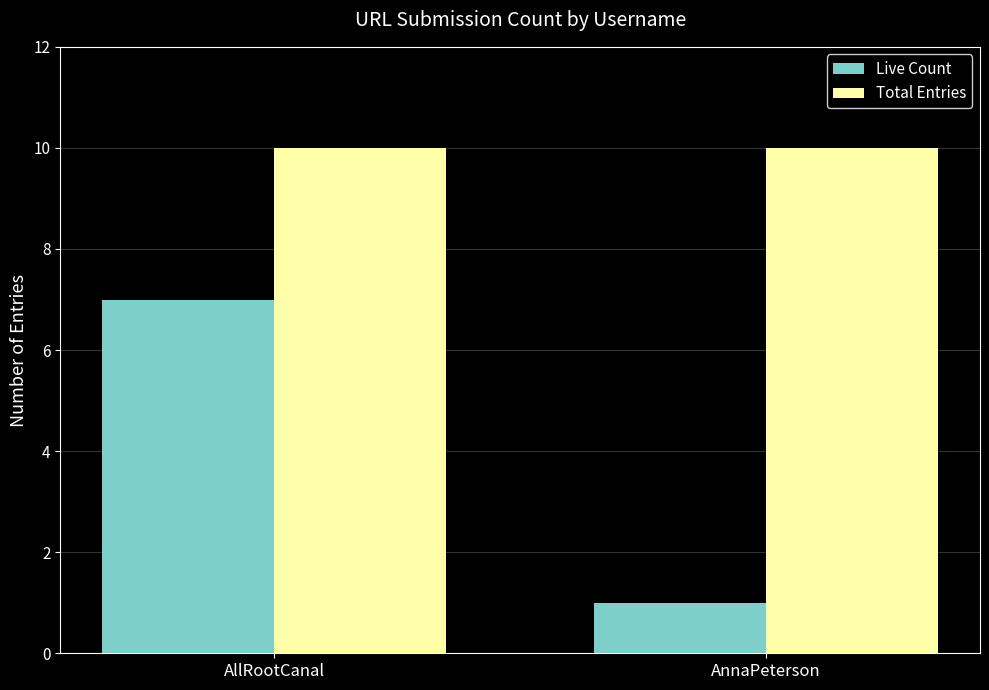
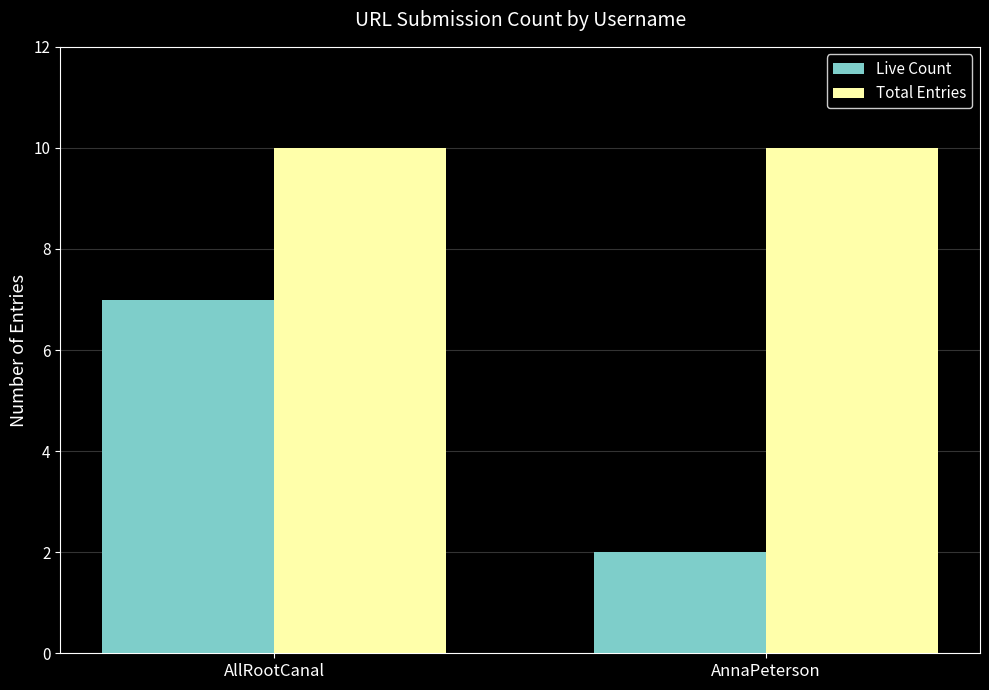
Live Count, AnnaPeterson: 1 -> 2
